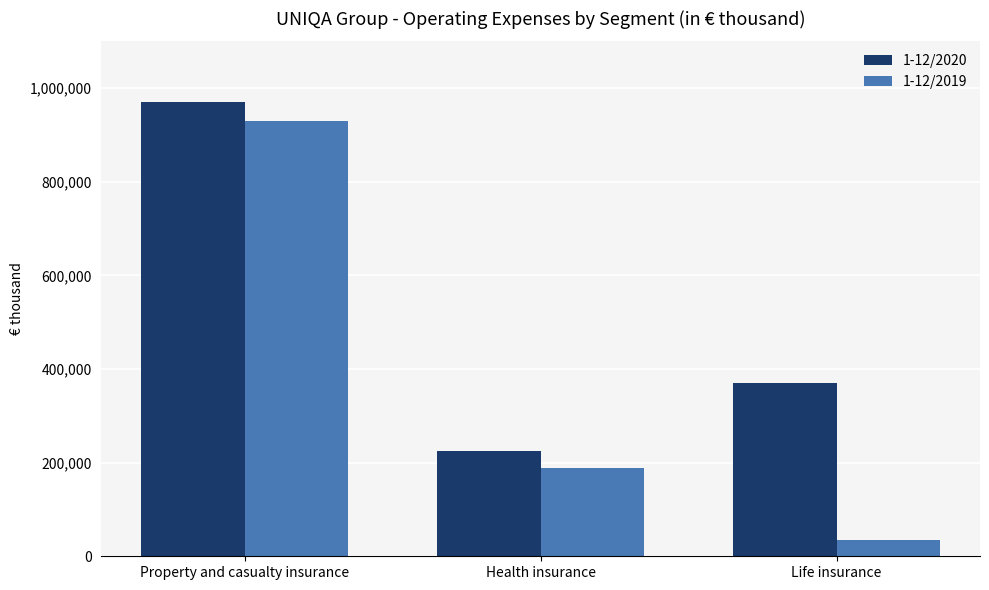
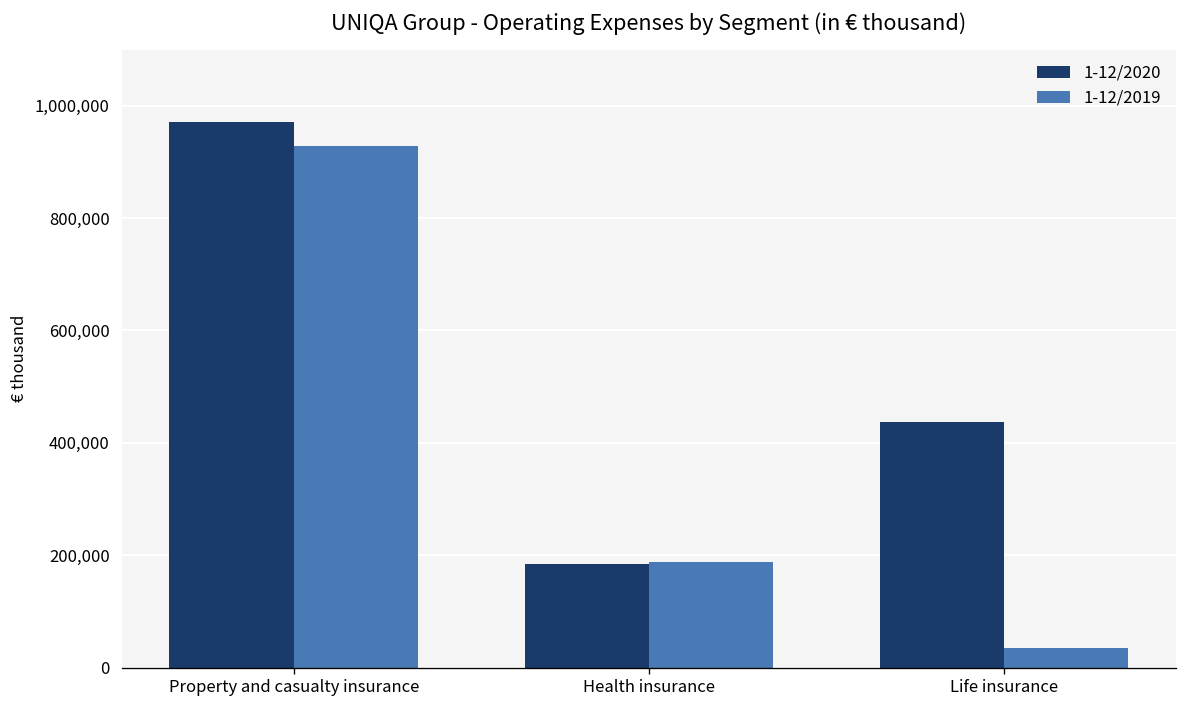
1-12/2020, Health insurance: 220,000 -> 180,000
1-12/2020, Life insurance: 370,000 -> 440,000
